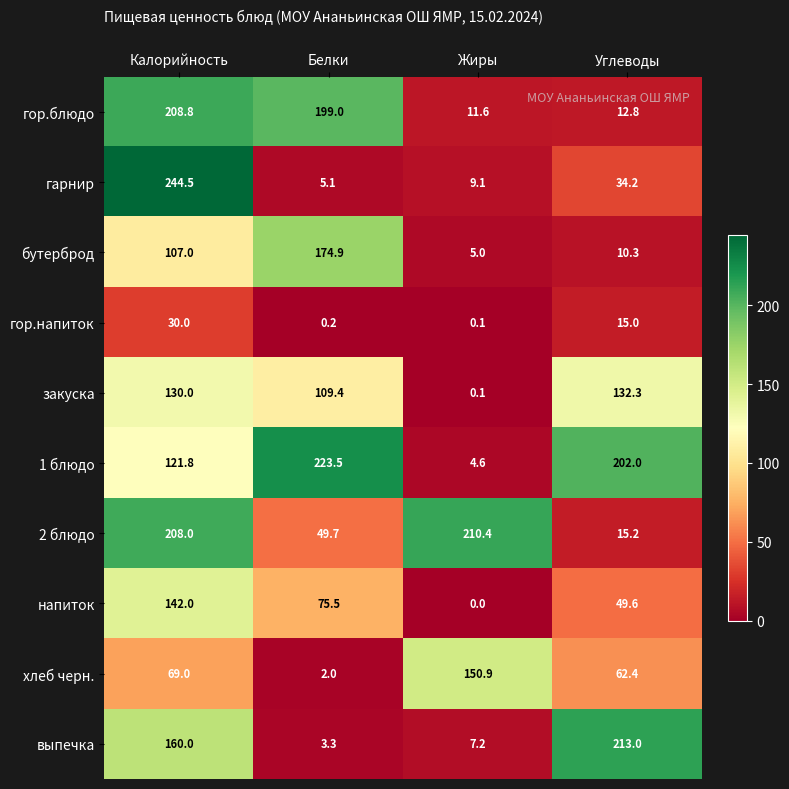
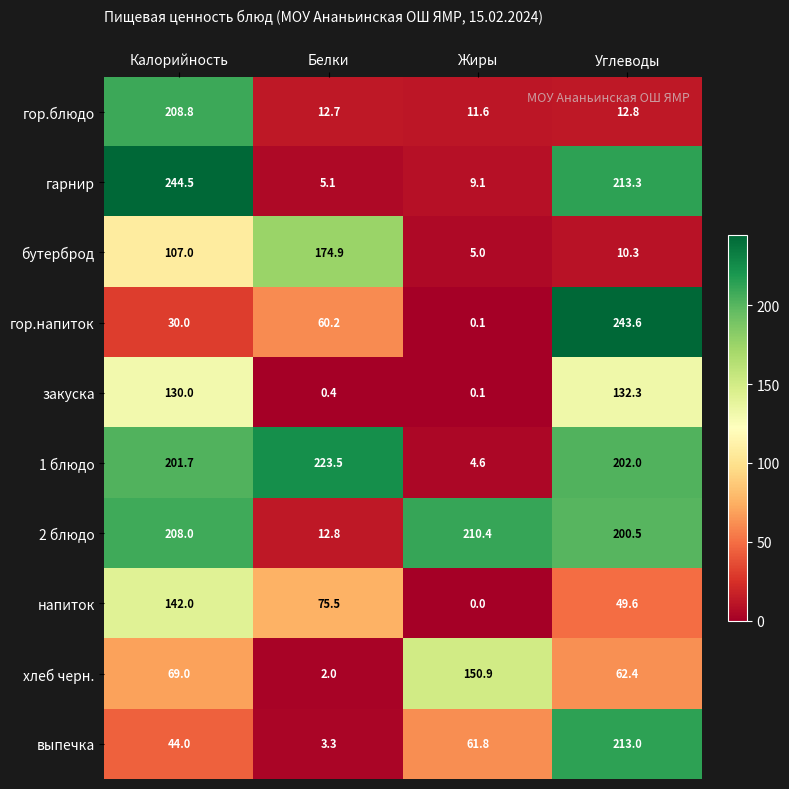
гор.блюдо, Белки: 199.0 -> 12.7
гарнир, Углеводы: 34.2 -> 213.3
гор.напиток, Белки: 0.2 -> 60.2
гор.напиток, Углеводы: 15.0 -> 243.6
закуска, Белки: 109.4 -> 0.4
1 блюдо, Калорийность: 121.8 -> 201.7
2 блюдо, Белки: 49.7 -> 12.8
2 блюдо, Углеводы: 15.2 -> 200.5
выпечка, Калорийность: 160.0 -> 44.0
выпечка, Жиры: 7.2 -> 61.8
